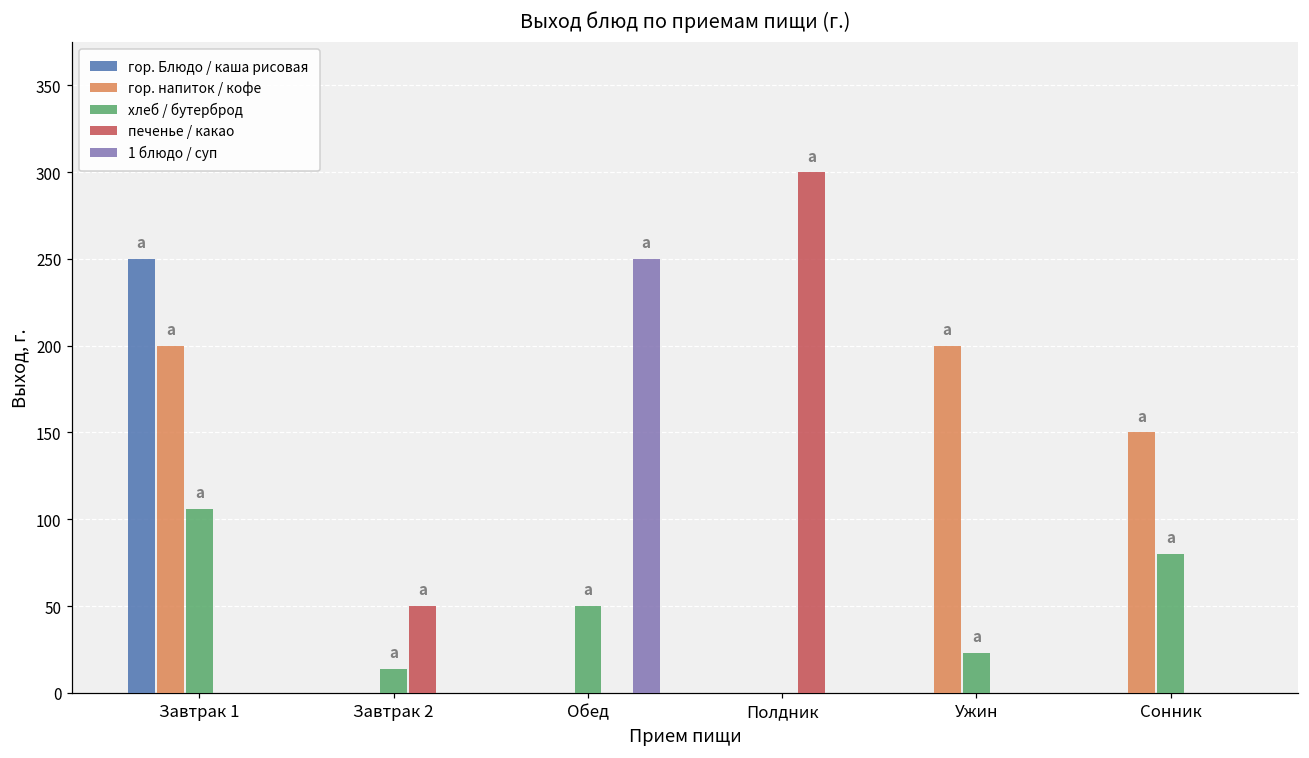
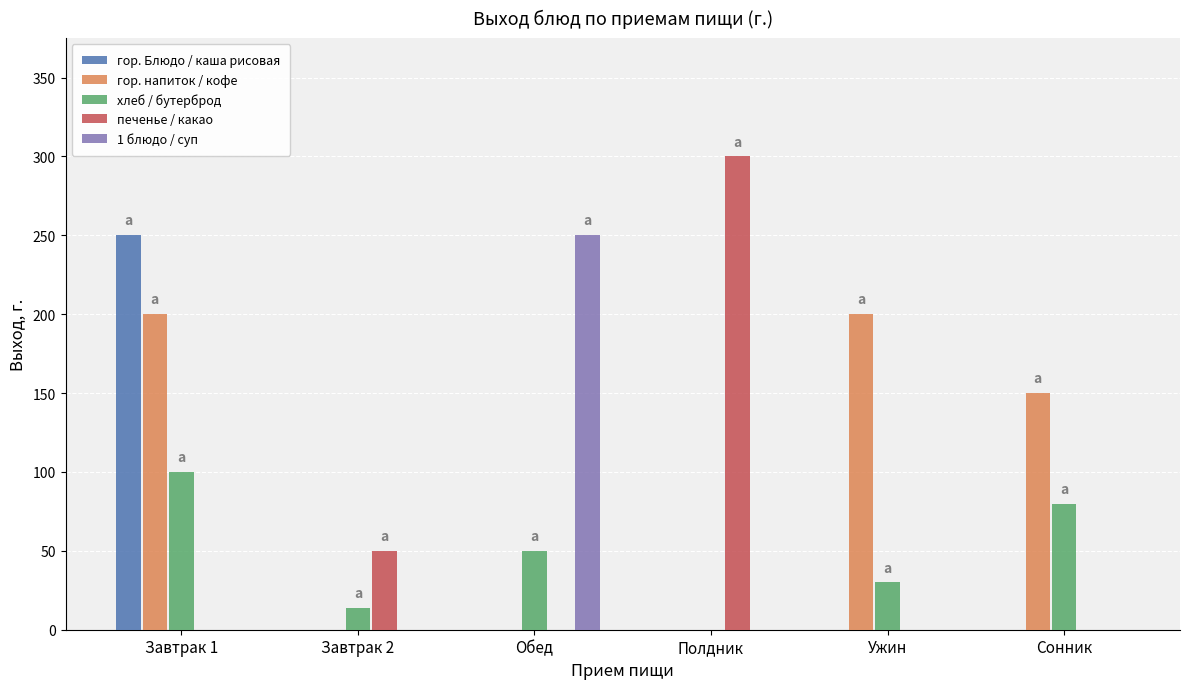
хлеб / бутерброд, Завтрак 1: 106 -> 100
хлеб / бутерброд, Ужин: 23 -> 30
